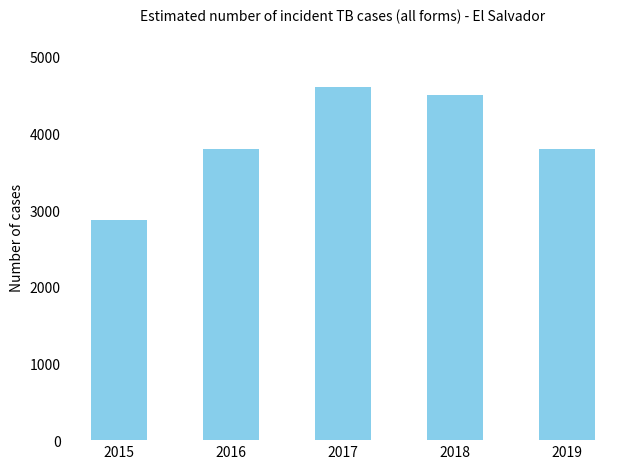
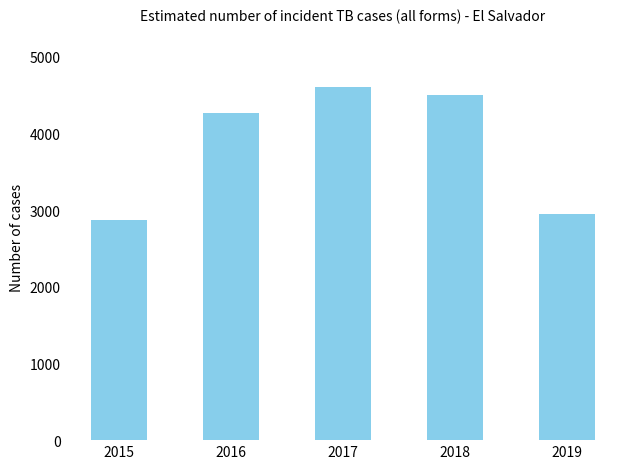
2016: 3800 -> 4300
2019: 3800 -> 2900
